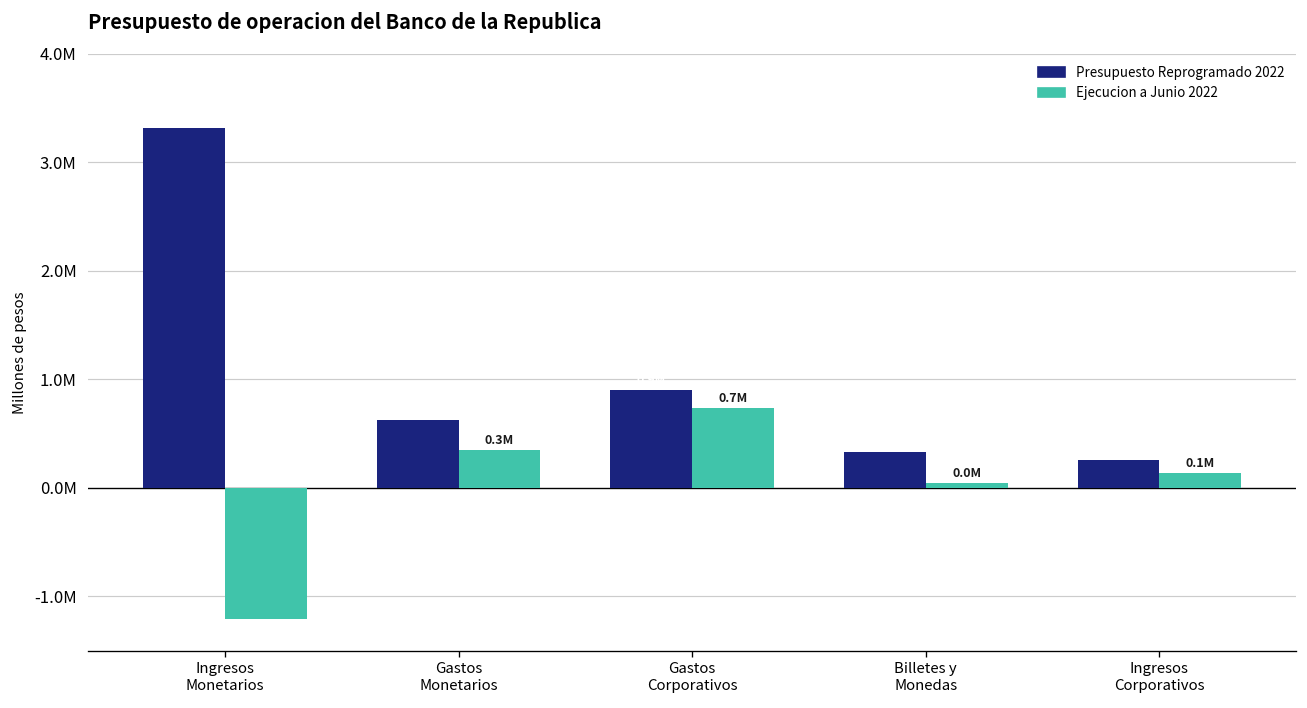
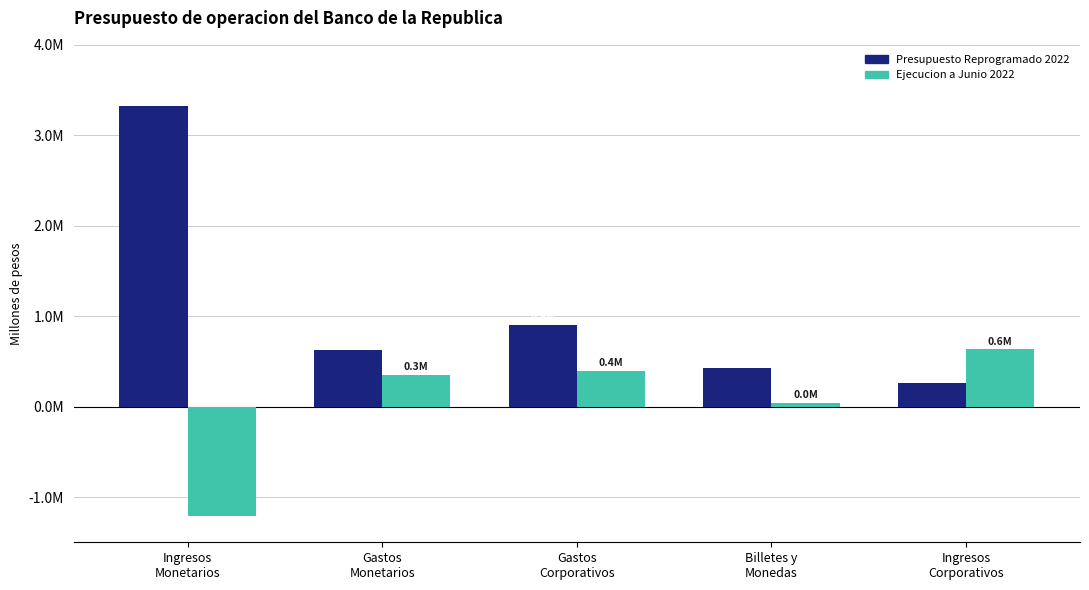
Ejecucion a Junio 2022, Gastos Corporativos: 0.7M -> 0.4M
Presupuesto Reprogramado 2022, Billetes y Monedas: 300000 -> 400000
Ejecucion a Junio 2022, Ingresos Corporativos: 0.1M -> 0.6M
